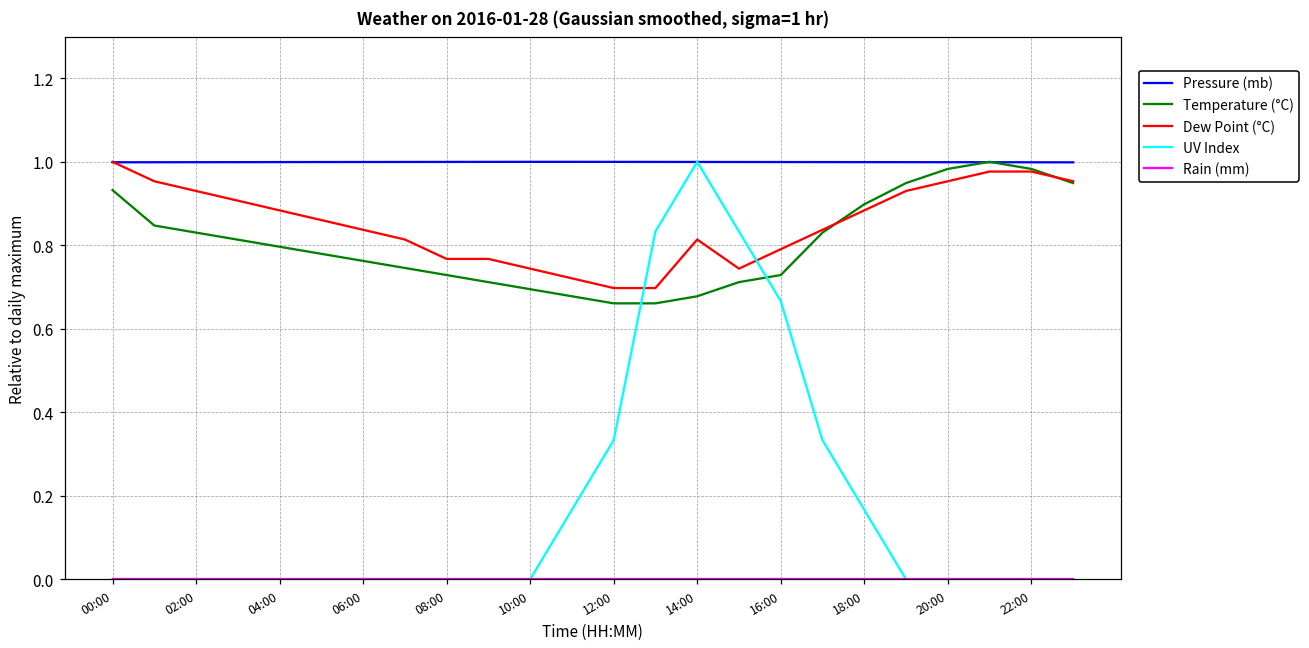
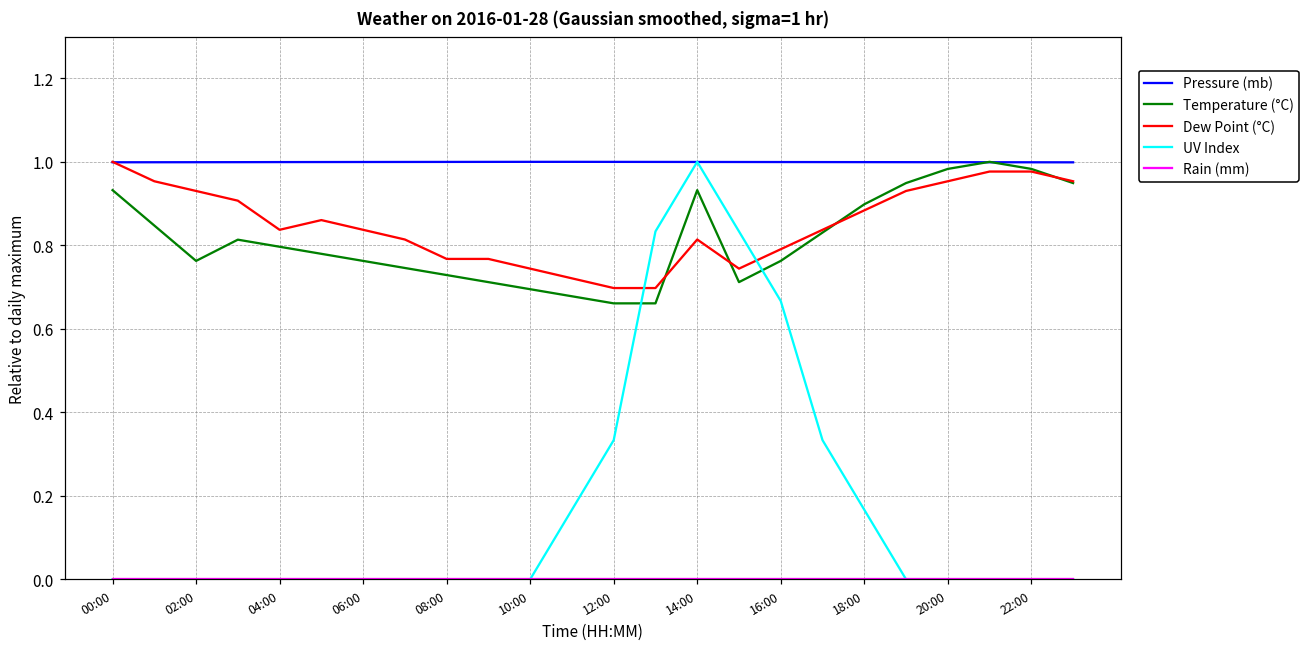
Temperature (°C), 02:00: 0.83 -> 0.76
Dew Point (°C), 04:00: 0.88 -> 0.84
Temperature (°C), 14:00: 0.68 -> 0.93
Temperature (°C), 16:00: 0.73 -> 0.76
